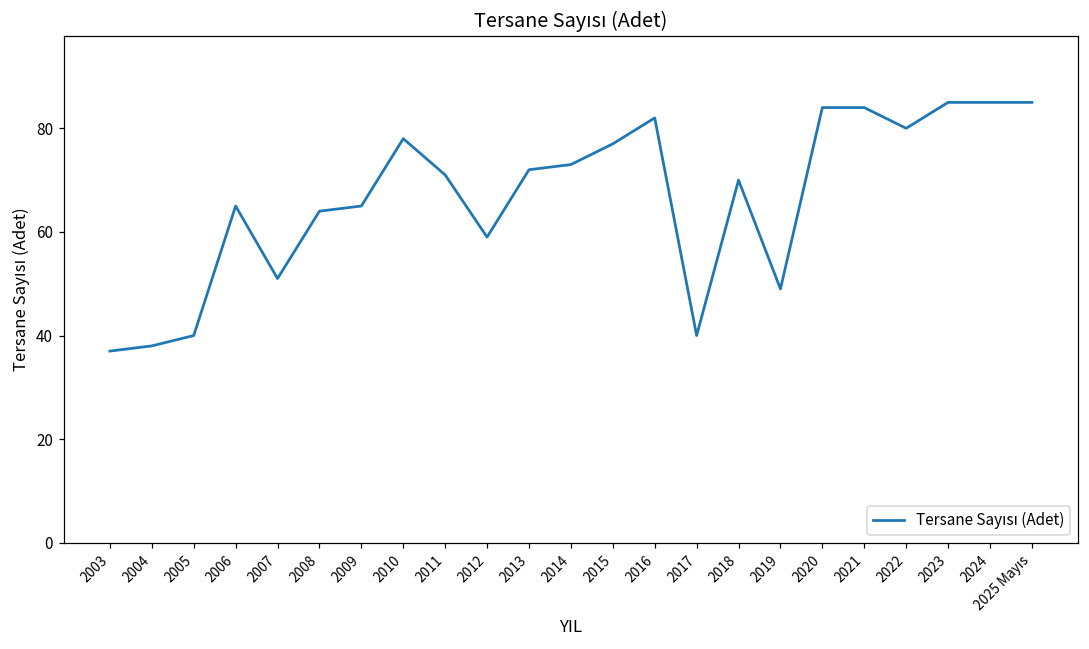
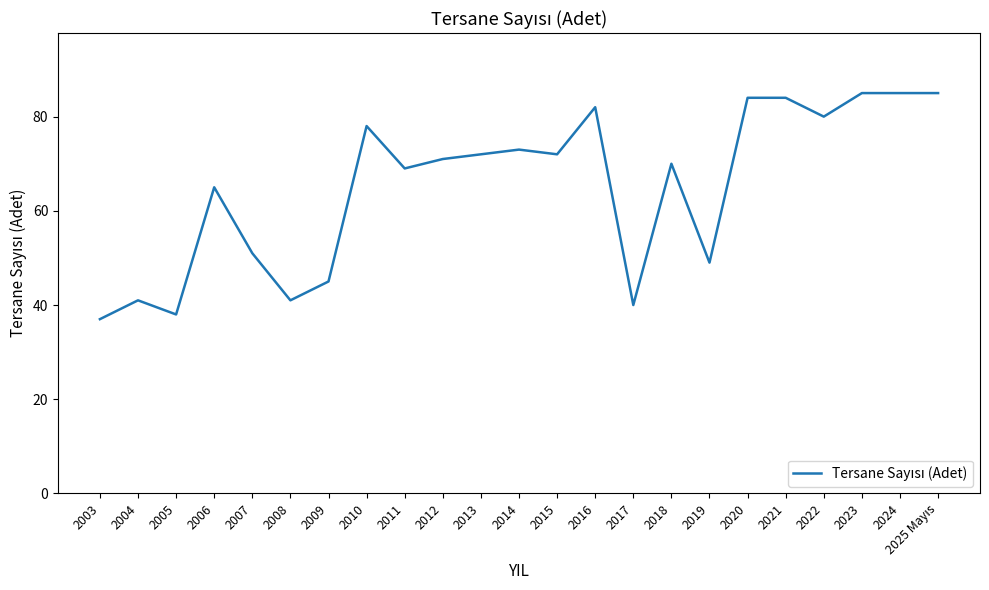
2004: 38 -> 41
2005: 40 -> 38
2008: 64 -> 41
2009: 65 -> 45
2011: 71 -> 69
2012: 59 -> 71
2015: 77 -> 72
